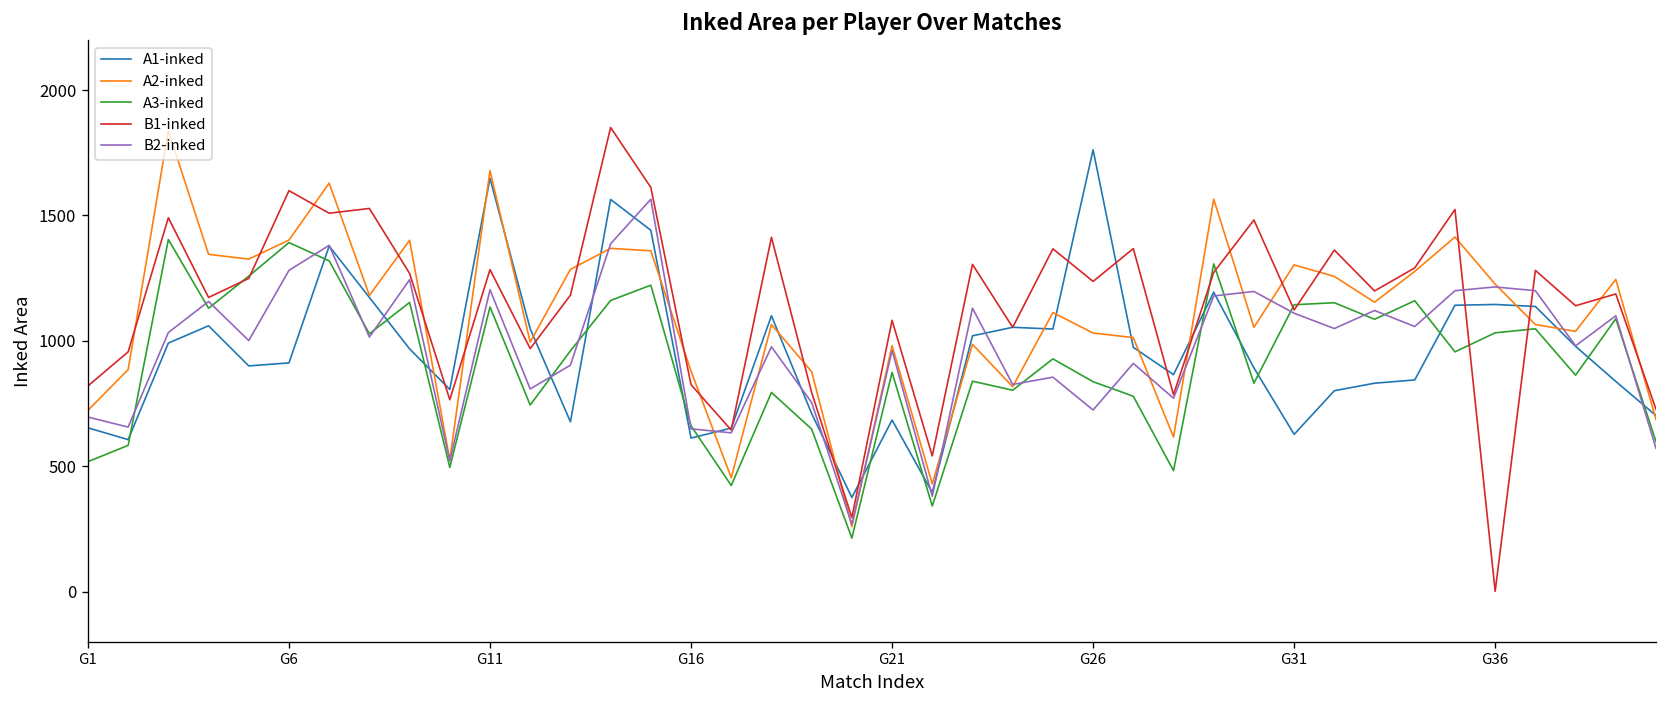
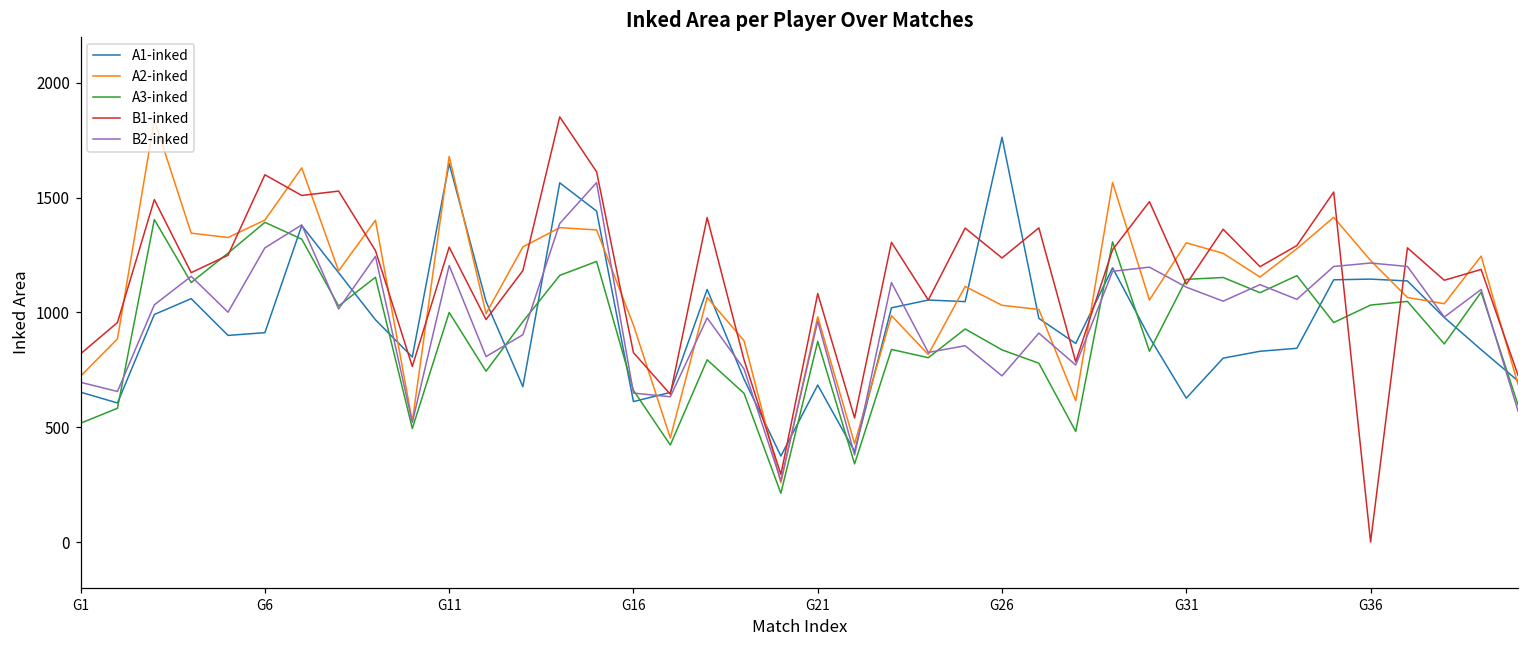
A3-inked, G11: 1140 -> 1000
A2-inked, G16: 880 -> 950
